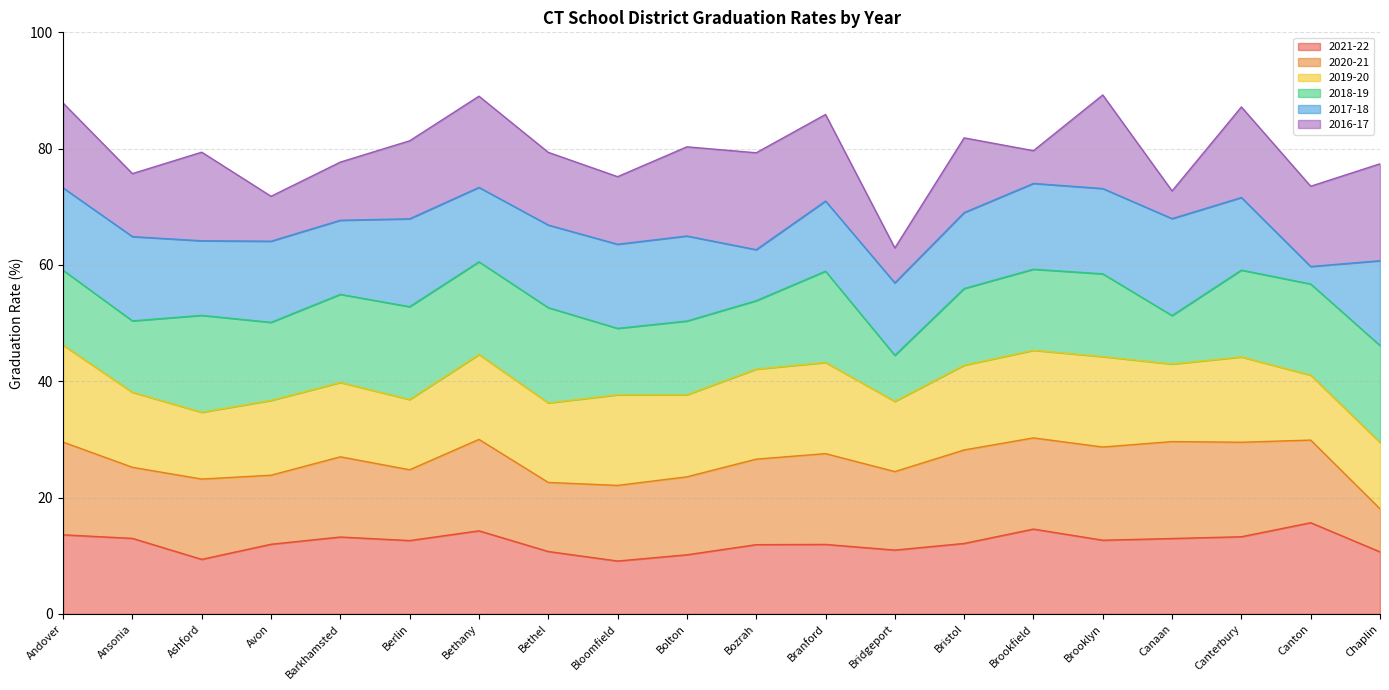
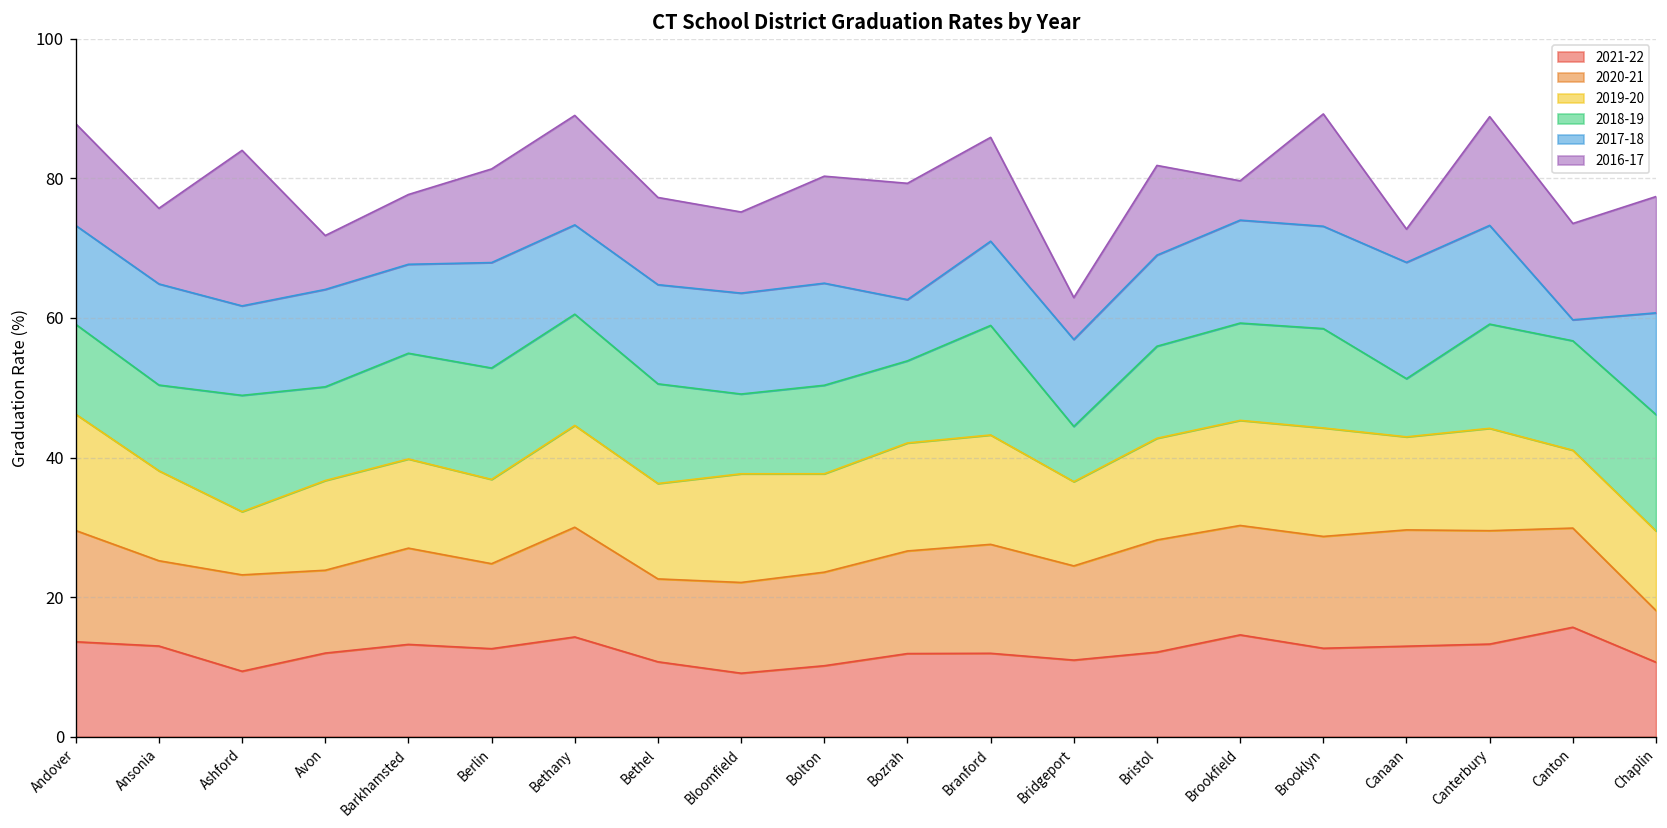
2019-20, Ashford: 11 -> 9
2016-17, Ashford: 15 -> 22
2018-19, Bethel: 16 -> 14
2017-18, Canterbury: 12 -> 14
